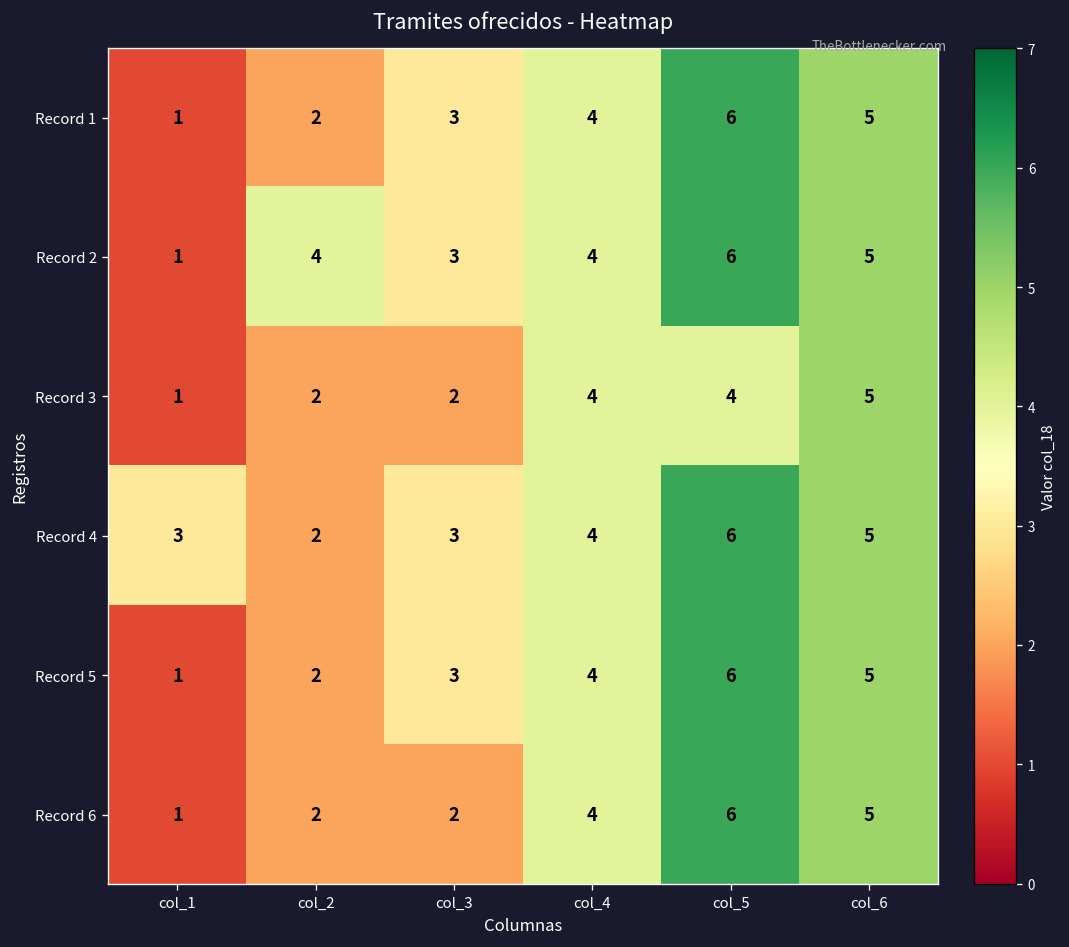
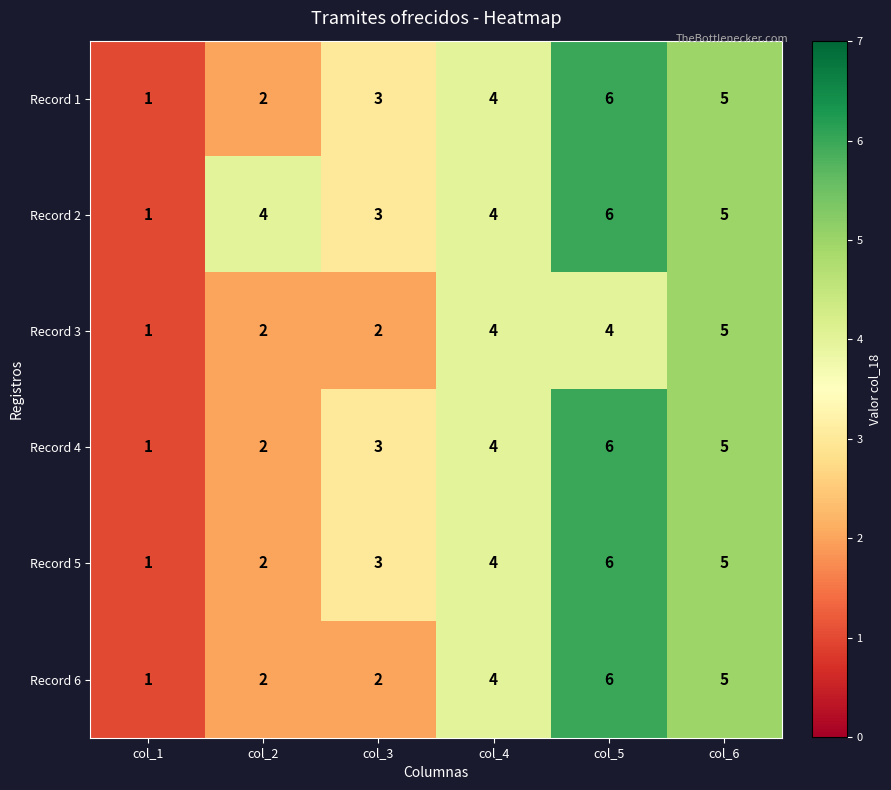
Record 4, col_1: 3 -> 1
